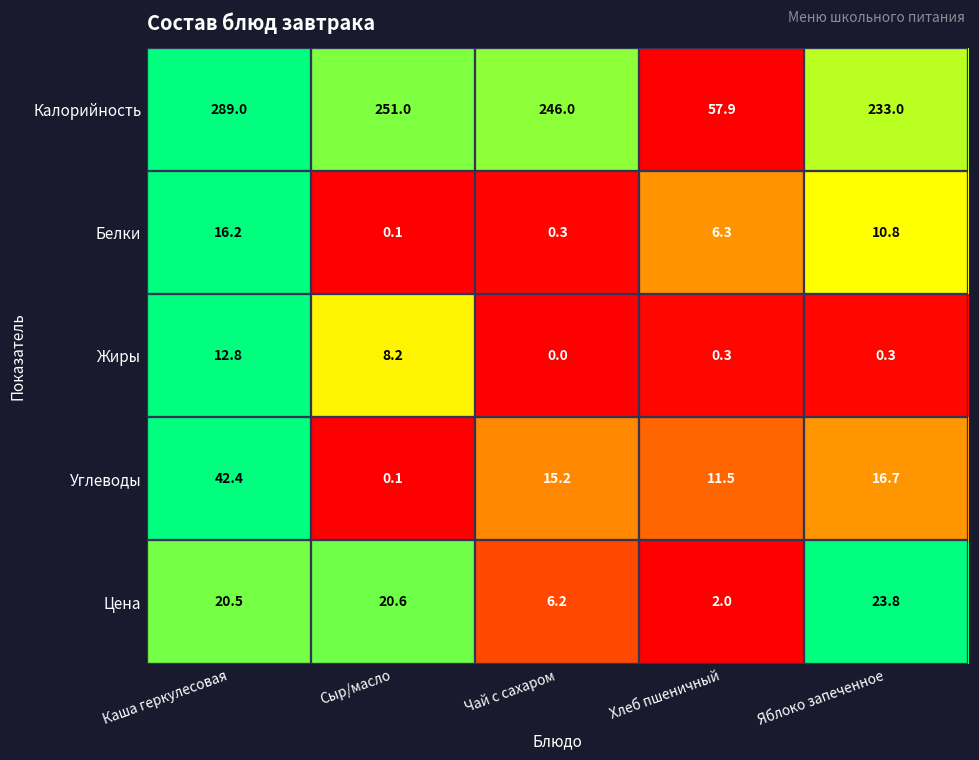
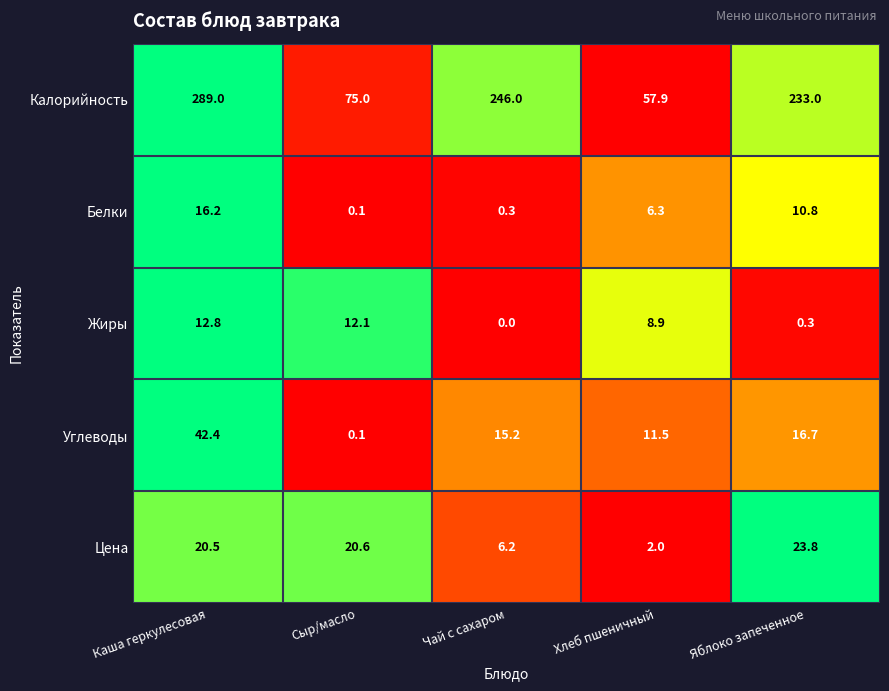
Калорийность, Сыр/масло: 251.0 -> 75.0
Жиры, Сыр/масло: 8.2 -> 12.1
Жиры, Хлеб пшеничный: 0.3 -> 8.9
